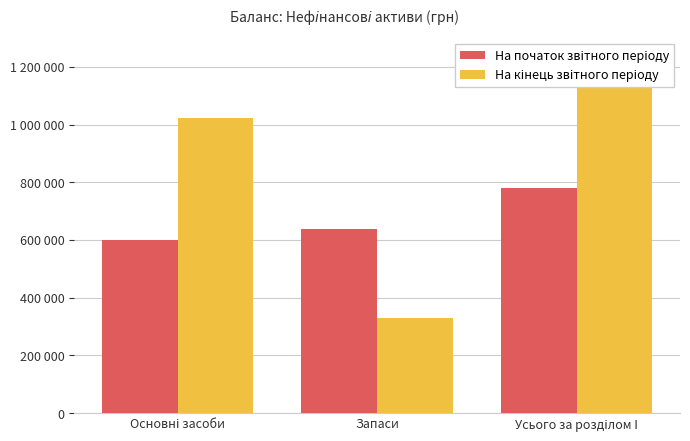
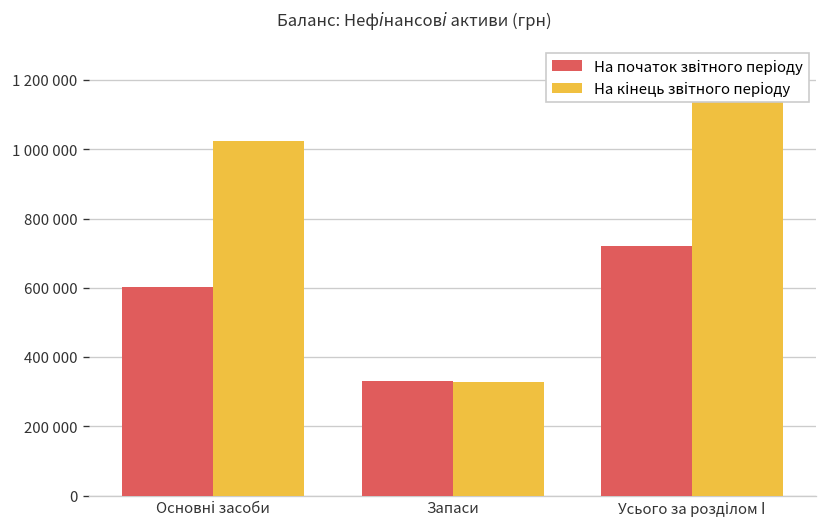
На початок звітного періоду, Запаси: 640000 -> 330000
На початок звітного періоду, Усього за розділом І: 780000 -> 720000
